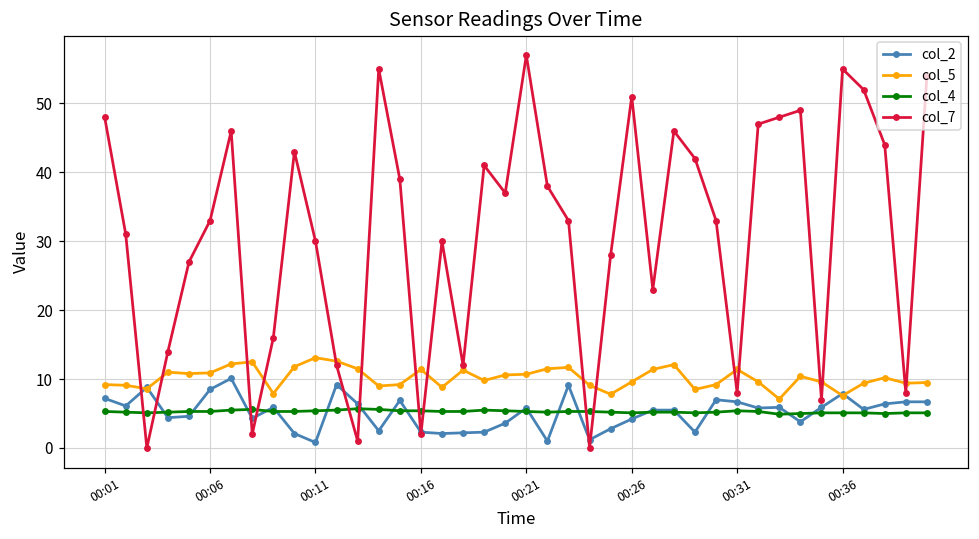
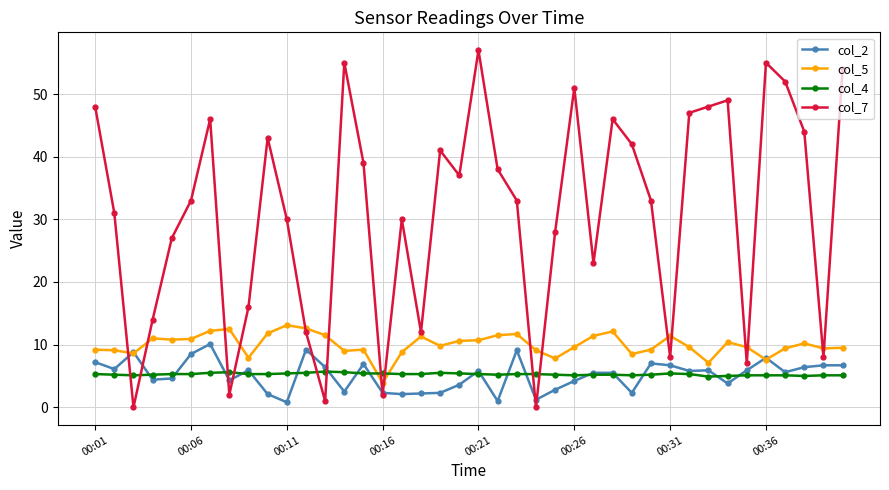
col_5, 00:16: 11 -> 4
